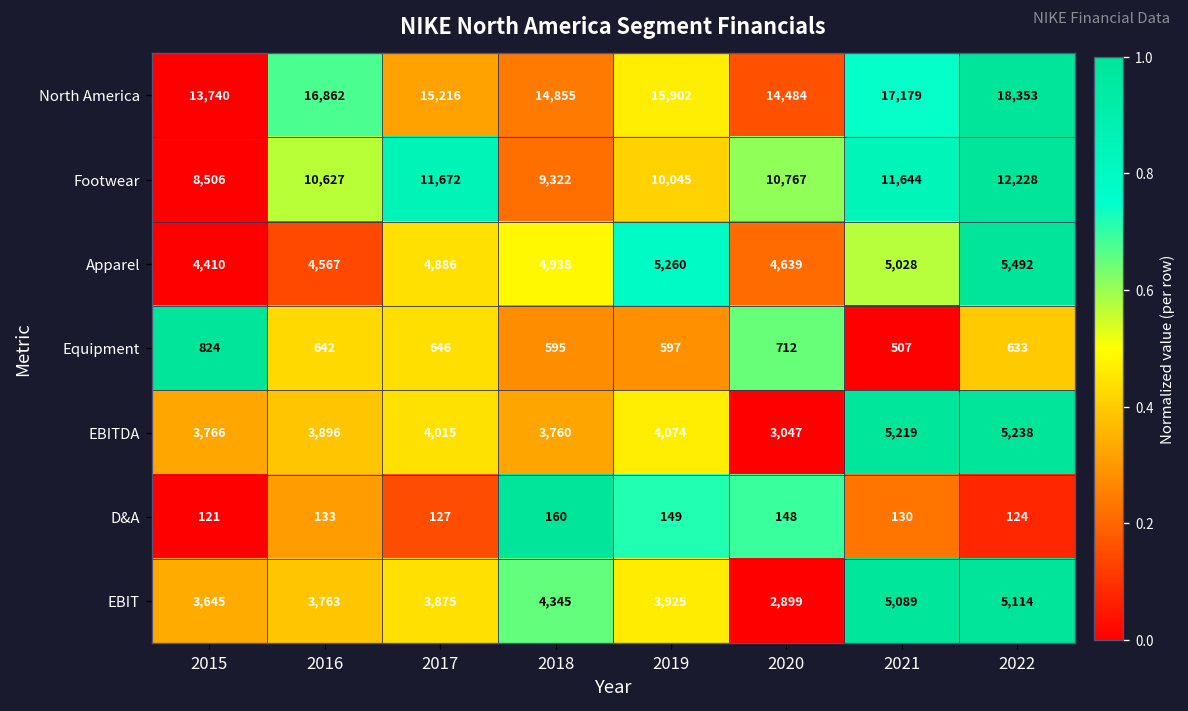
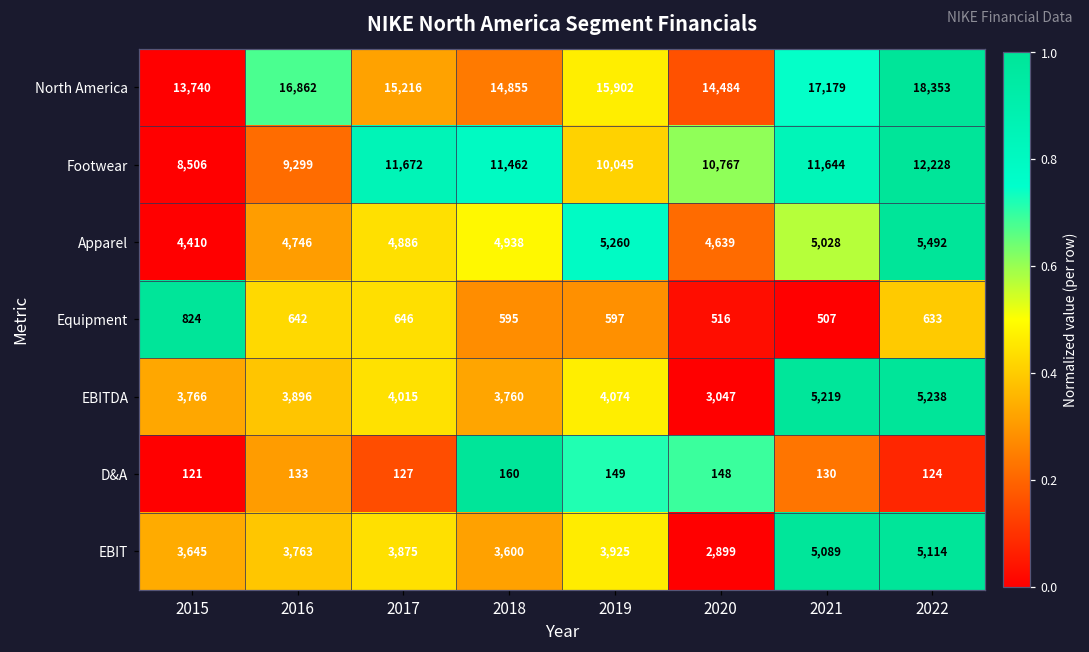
Footwear, 2016: 10,627 -> 9,299
Footwear, 2018: 9,322 -> 11,462
Apparel, 2016: 4,567 -> 4,746
Equipment, 2020: 712 -> 516
EBIT, 2018: 4,345 -> 3,600
